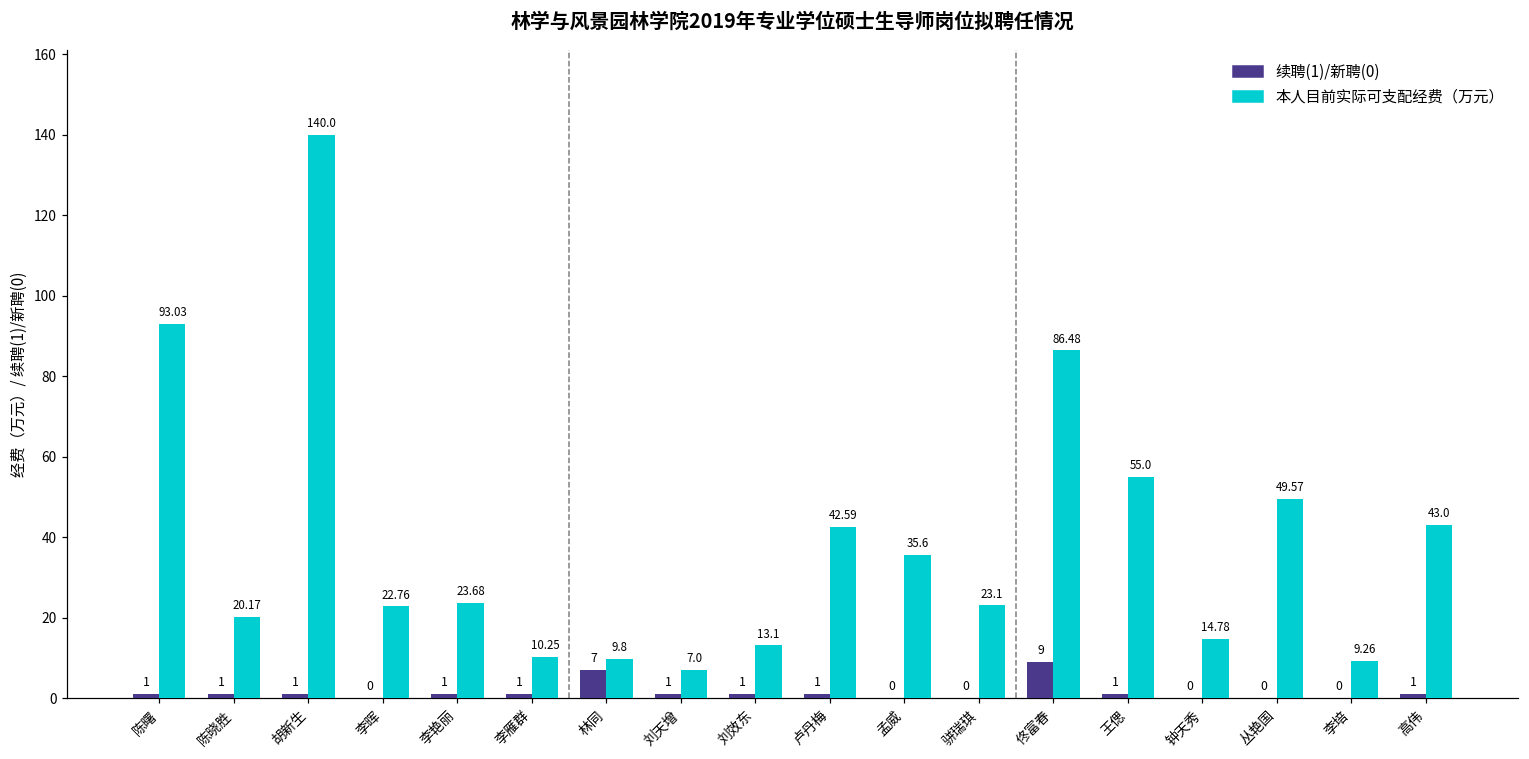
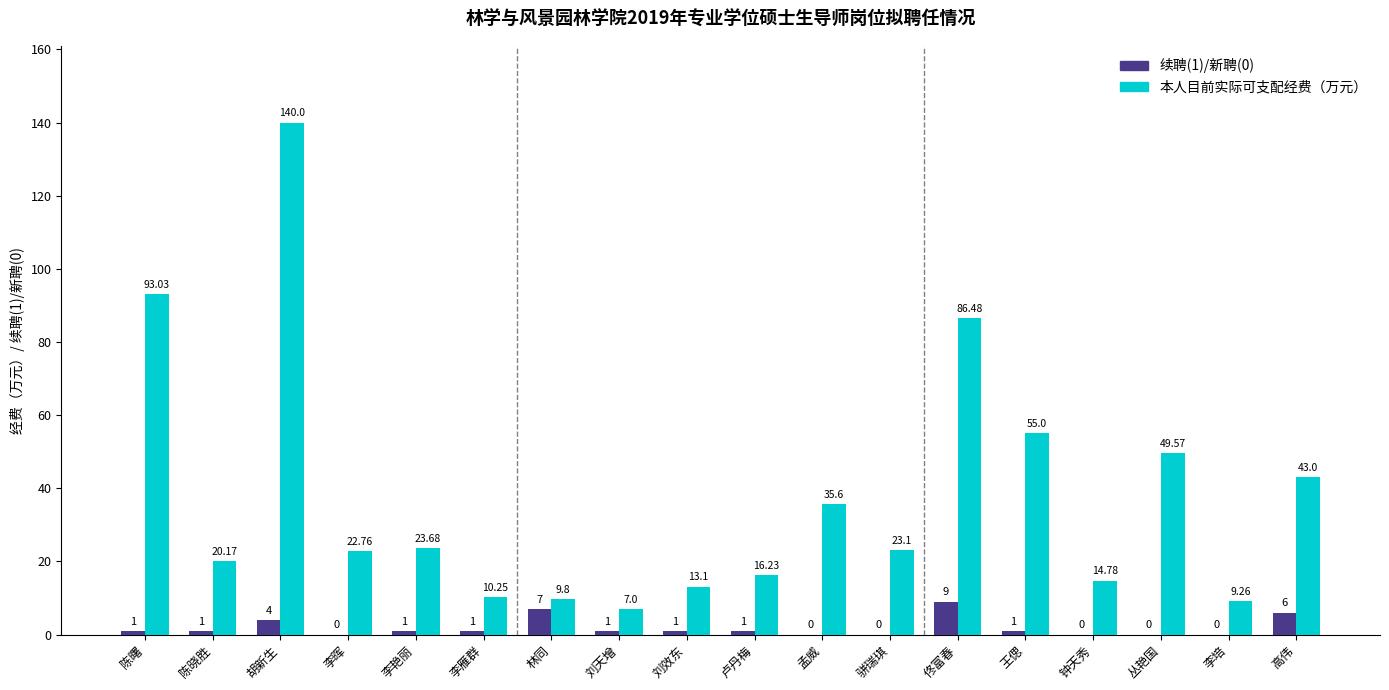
续聘(1)/新聘(0), 胡新生: 1 -> 4
本人目前实际可支配经费（万元）, 卢丹梅: 42.59 -> 16.23
续聘(1)/新聘(0), 高伟: 1 -> 6
